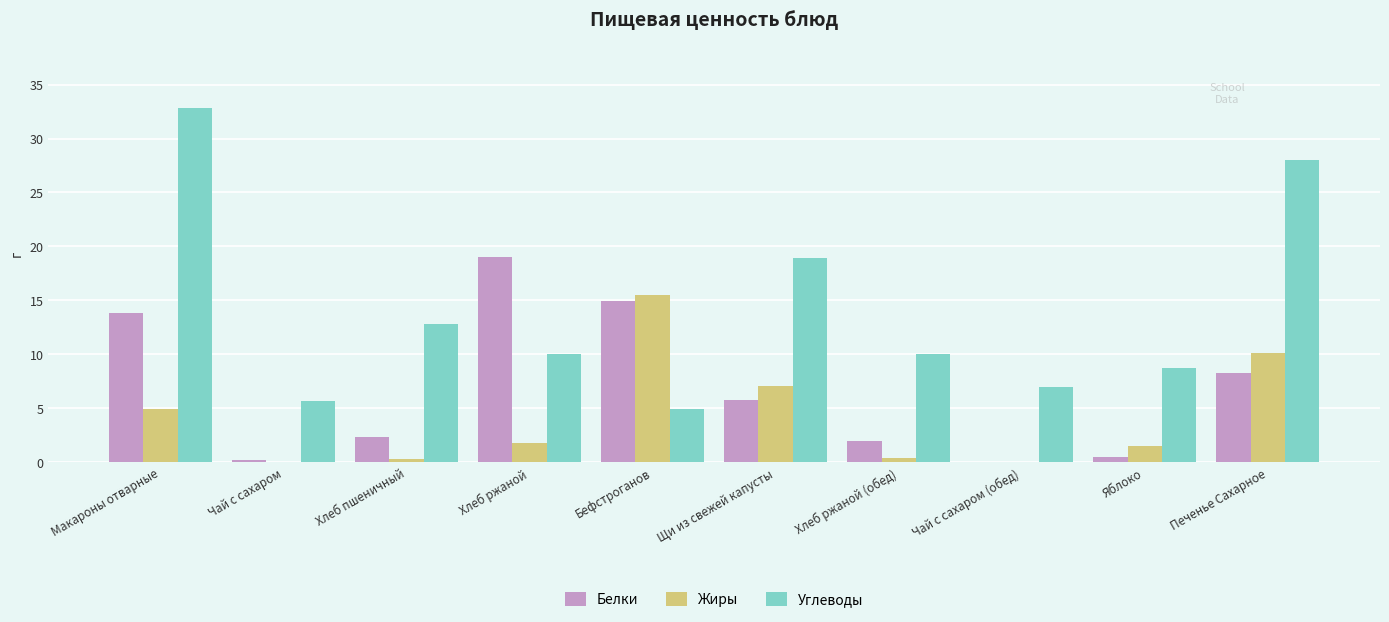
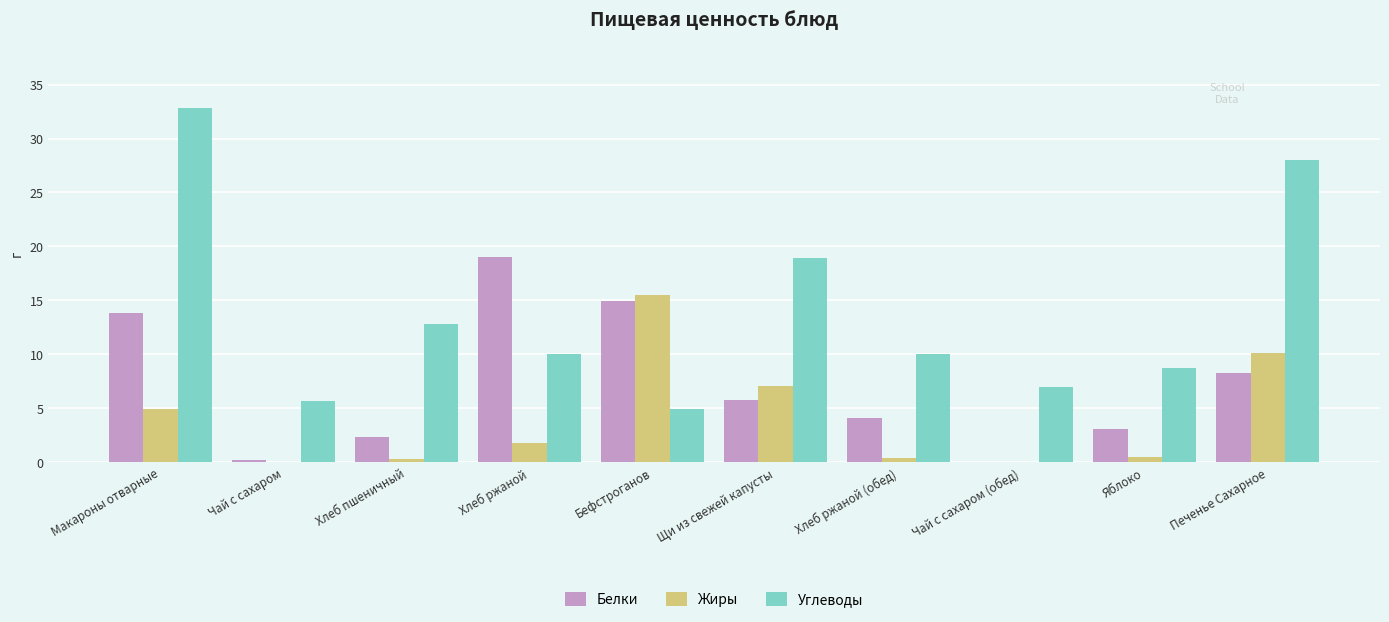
Белки, Хлеб ржаной (обед): 2.0 -> 4.1
Белки, Яблоко: 0.5 -> 3.1
Жиры, Яблоко: 1.5 -> 0.5
